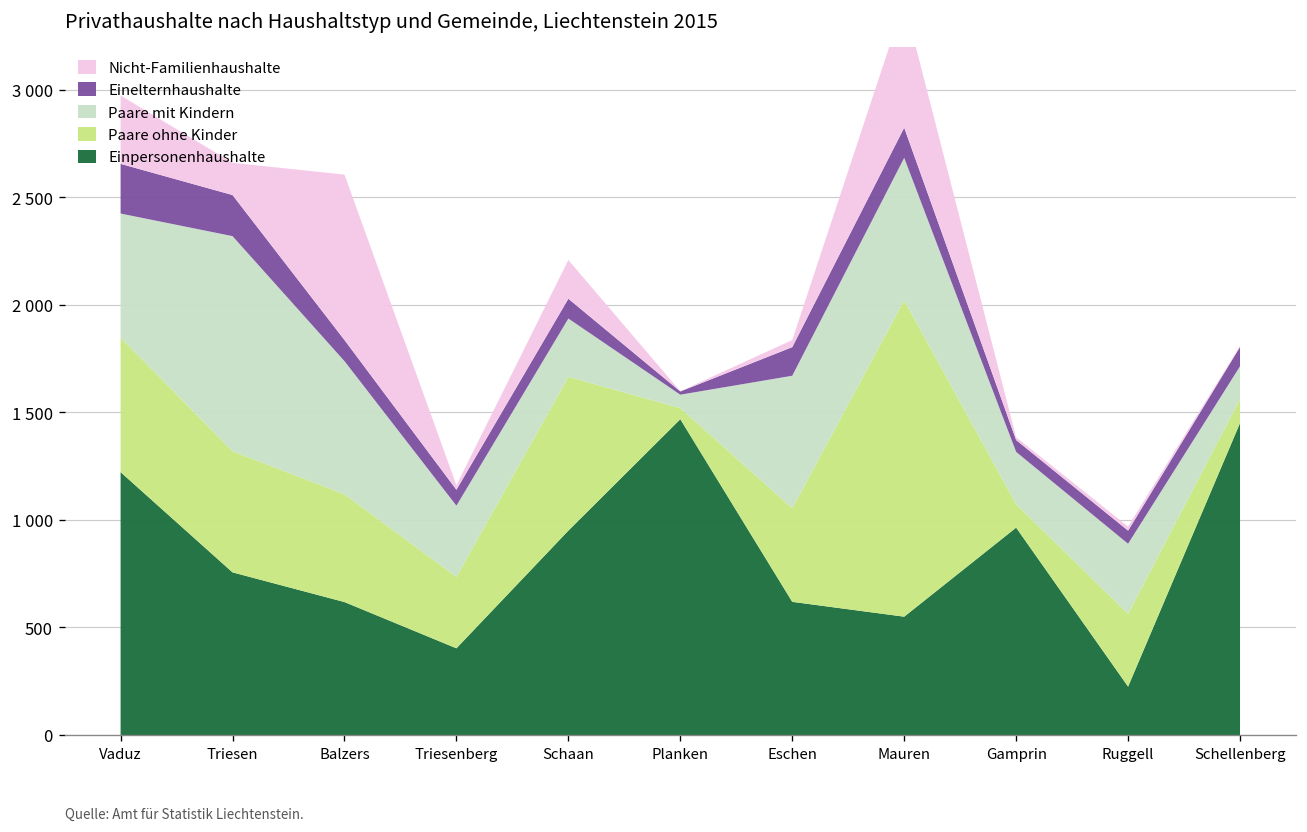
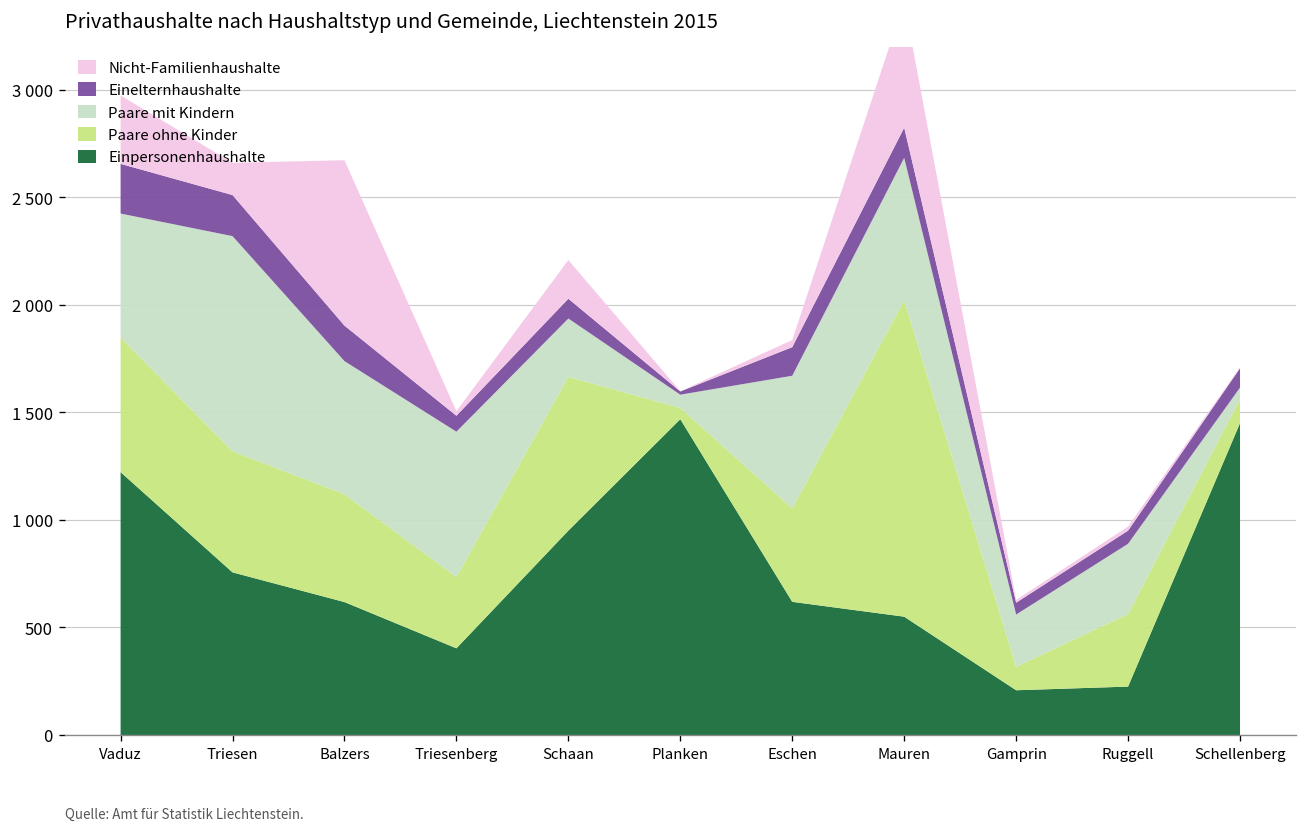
Einelternhaushalte, Balzers: 100 -> 170
Paare mit Kindern, Triesenberg: 330 -> 680
Einpersonenhaushalte, Gamprin: 960 -> 210
Paare mit Kindern, Schellenberg: 150 -> 50
